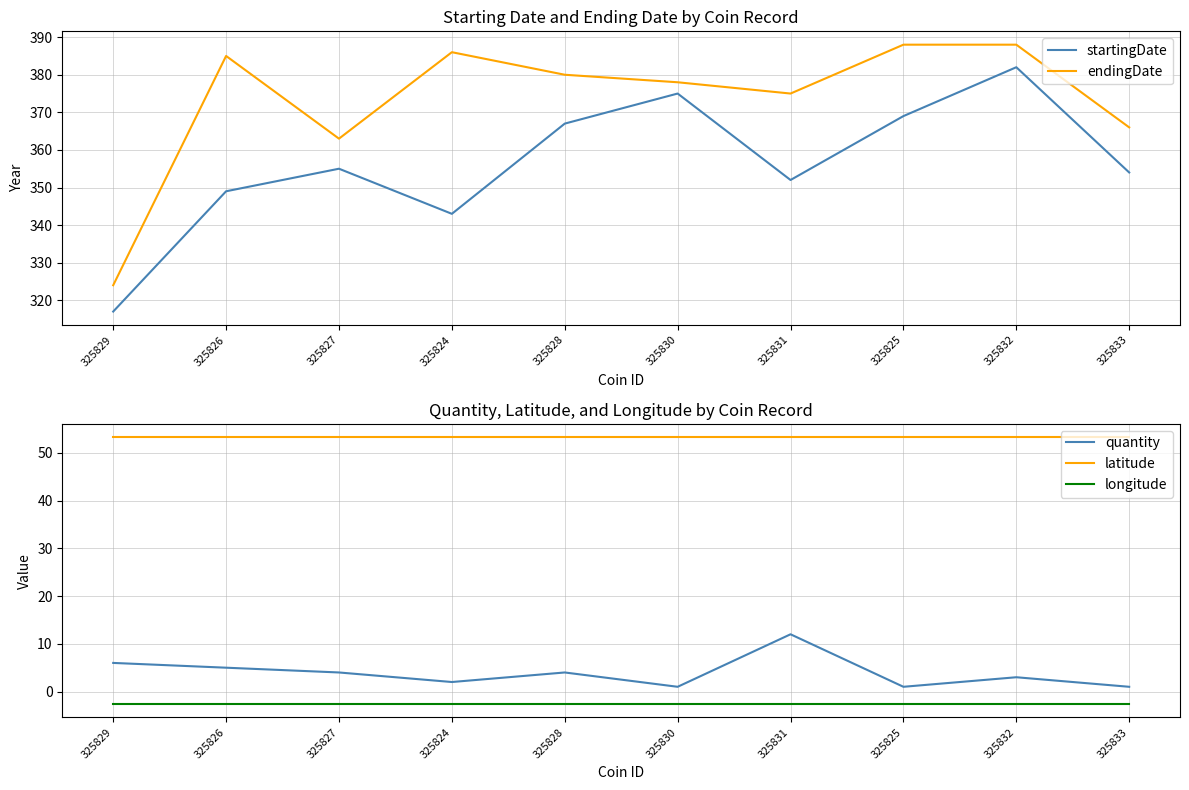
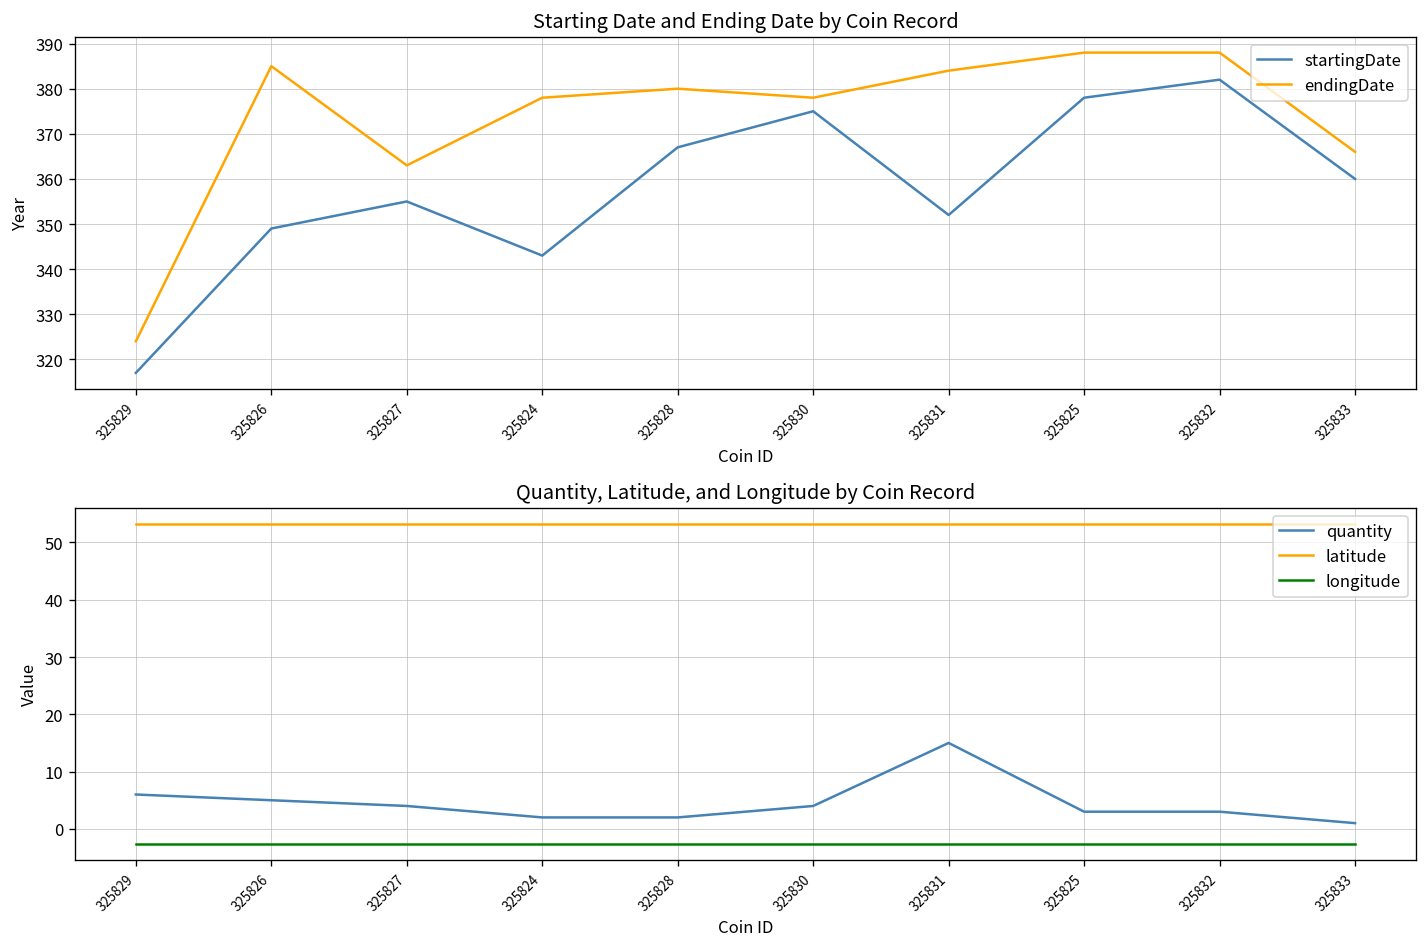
Starting Date and Ending Date by Coin Record, endingDate, 325824: 386 -> 378
Starting Date and Ending Date by Coin Record, endingDate, 325831: 375 -> 384
Starting Date and Ending Date by Coin Record, startingDate, 325825: 369 -> 378
Starting Date and Ending Date by Coin Record, startingDate, 325833: 354 -> 360
Quantity, Latitude, and Longitude by Coin Record, quantity, 325828: 4 -> 2
Quantity, Latitude, and Longitude by Coin Record, quantity, 325830: 1 -> 4
Quantity, Latitude, and Longitude by Coin Record, quantity, 325831: 12 -> 15
Quantity, Latitude, and Longitude by Coin Record, quantity, 325825: 1 -> 3
